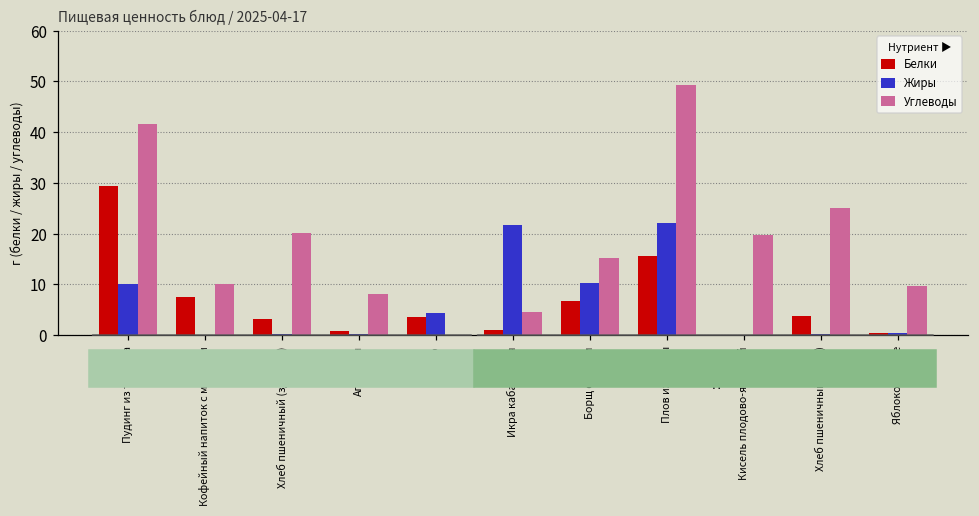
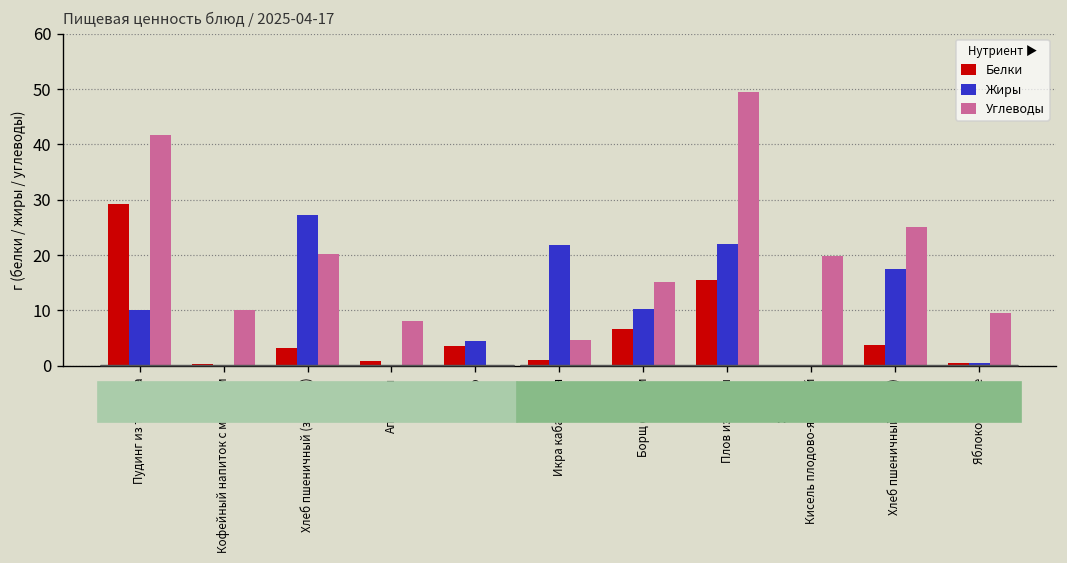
Белки, Кофейный напиток с молоком: 8 -> 0
Жиры, Хлеб пшеничный (завтрак): 0 -> 27
Жиры, Хлеб пшеничный (обед): 0 -> 18
